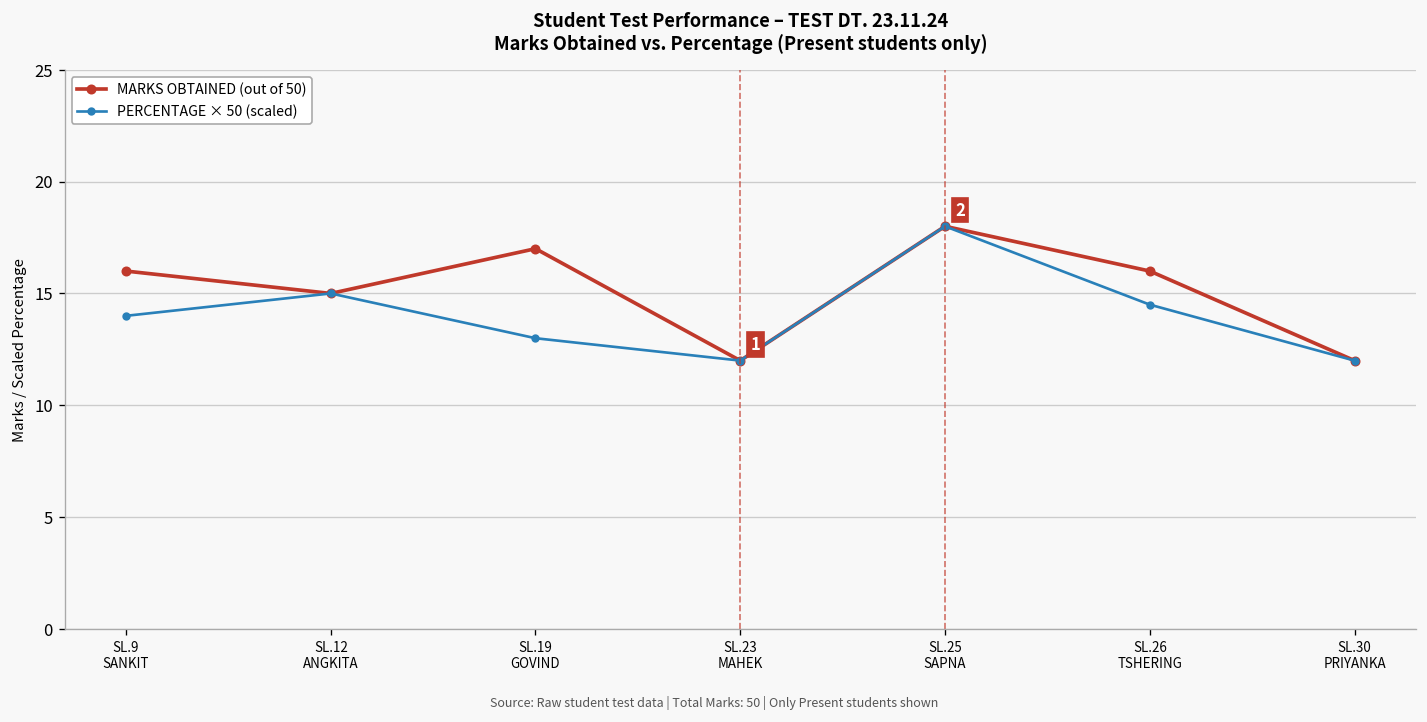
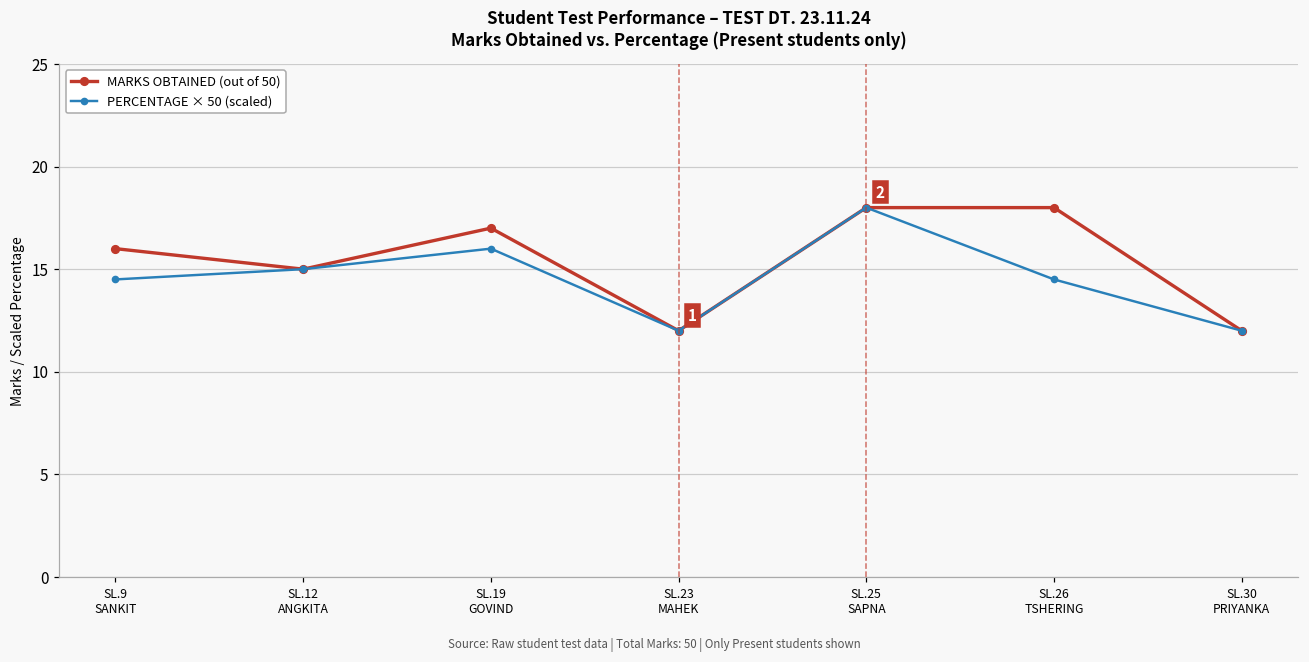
PERCENTAGE × 50 (scaled), SL.9 SANKIT: 14.0 -> 14.5
PERCENTAGE × 50 (scaled), SL.19 GOVIND: 13.0 -> 16.0
MARKS OBTAINED (out of 50), SL.26 TSHERING: 16 -> 18
